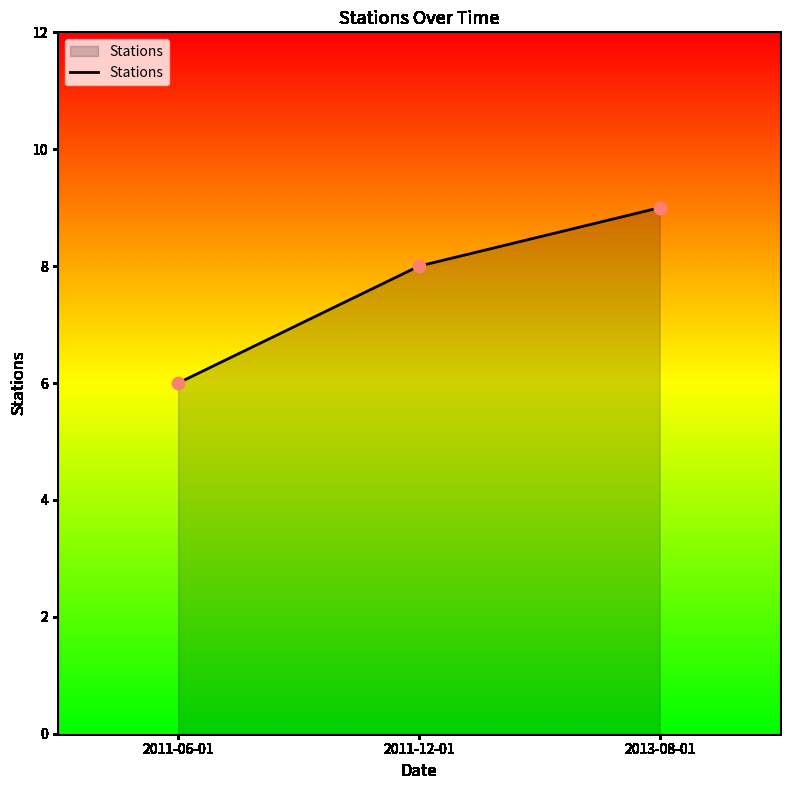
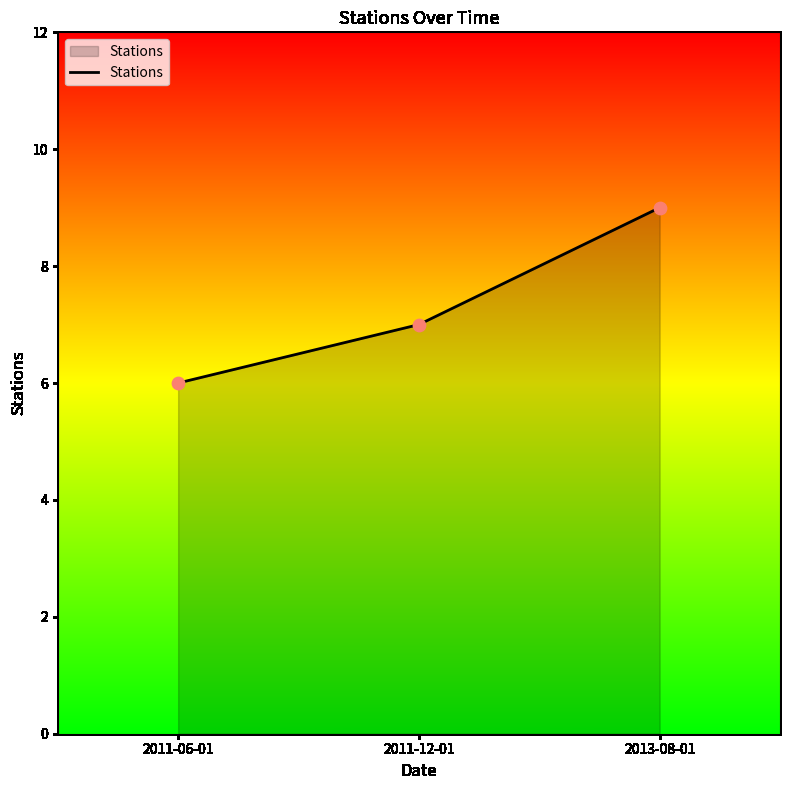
2011-12-01: 8 -> 7
